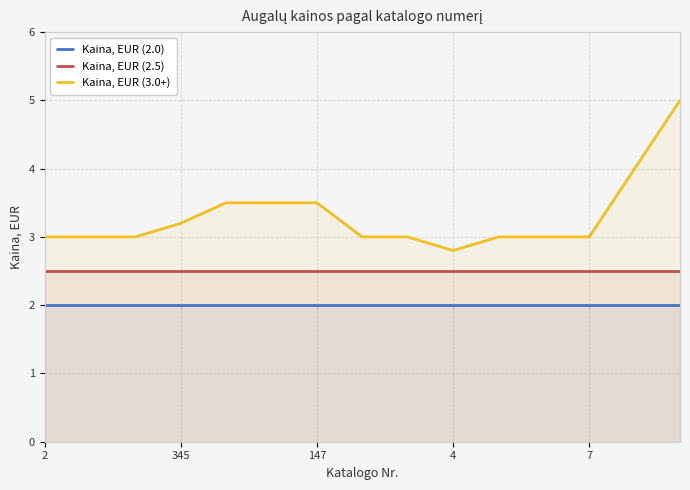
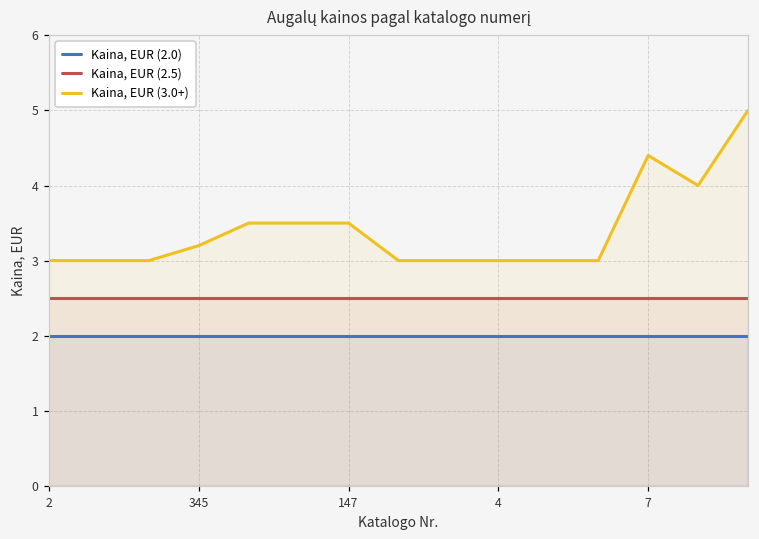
Kaina, EUR (3.0+), 4: 2.8 -> 3.0
Kaina, EUR (3.0+), 7: 3.0 -> 4.4
